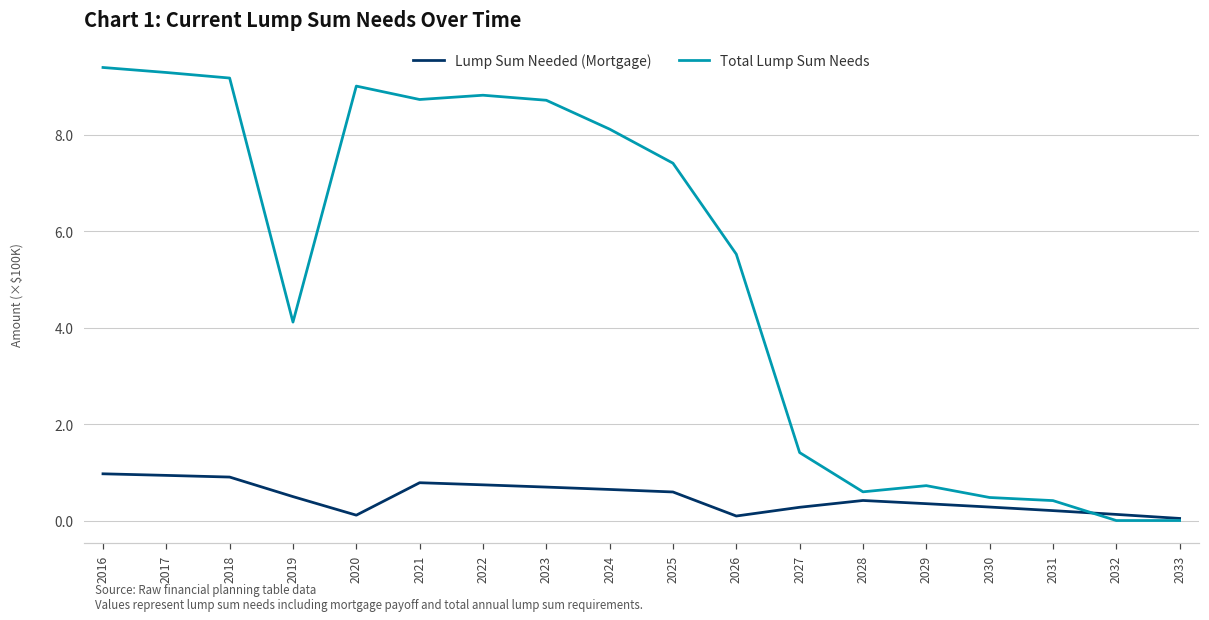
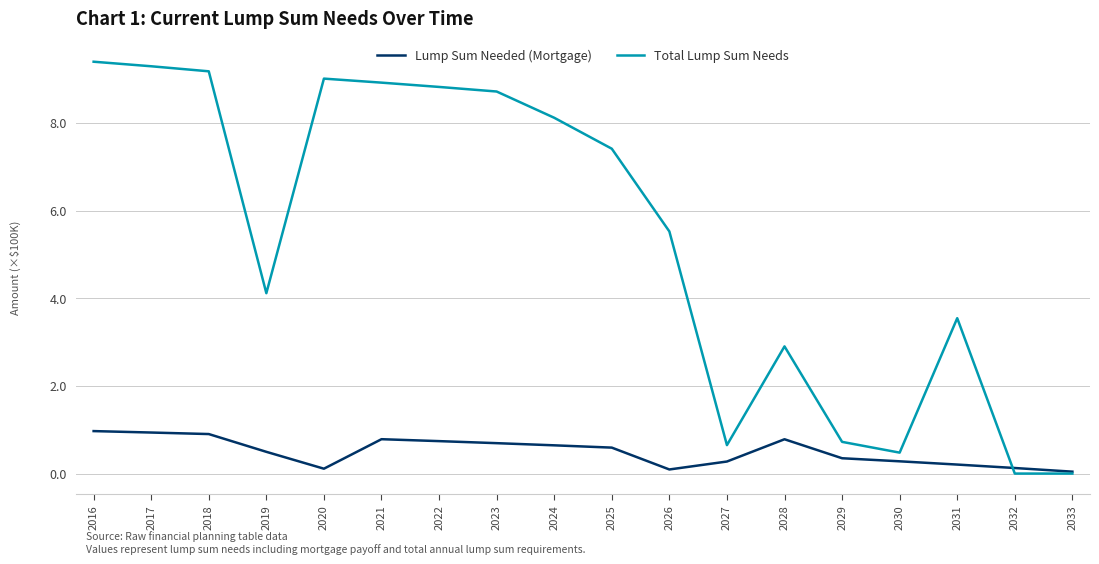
Total Lump Sum Needs, 2021: 8.7 -> 8.9
Total Lump Sum Needs, 2027: 1.4 -> 0.6
Lump Sum Needed (Mortgage), 2028: 0.4 -> 0.8
Total Lump Sum Needs, 2028: 0.6 -> 2.9
Total Lump Sum Needs, 2031: 0.4 -> 3.5
